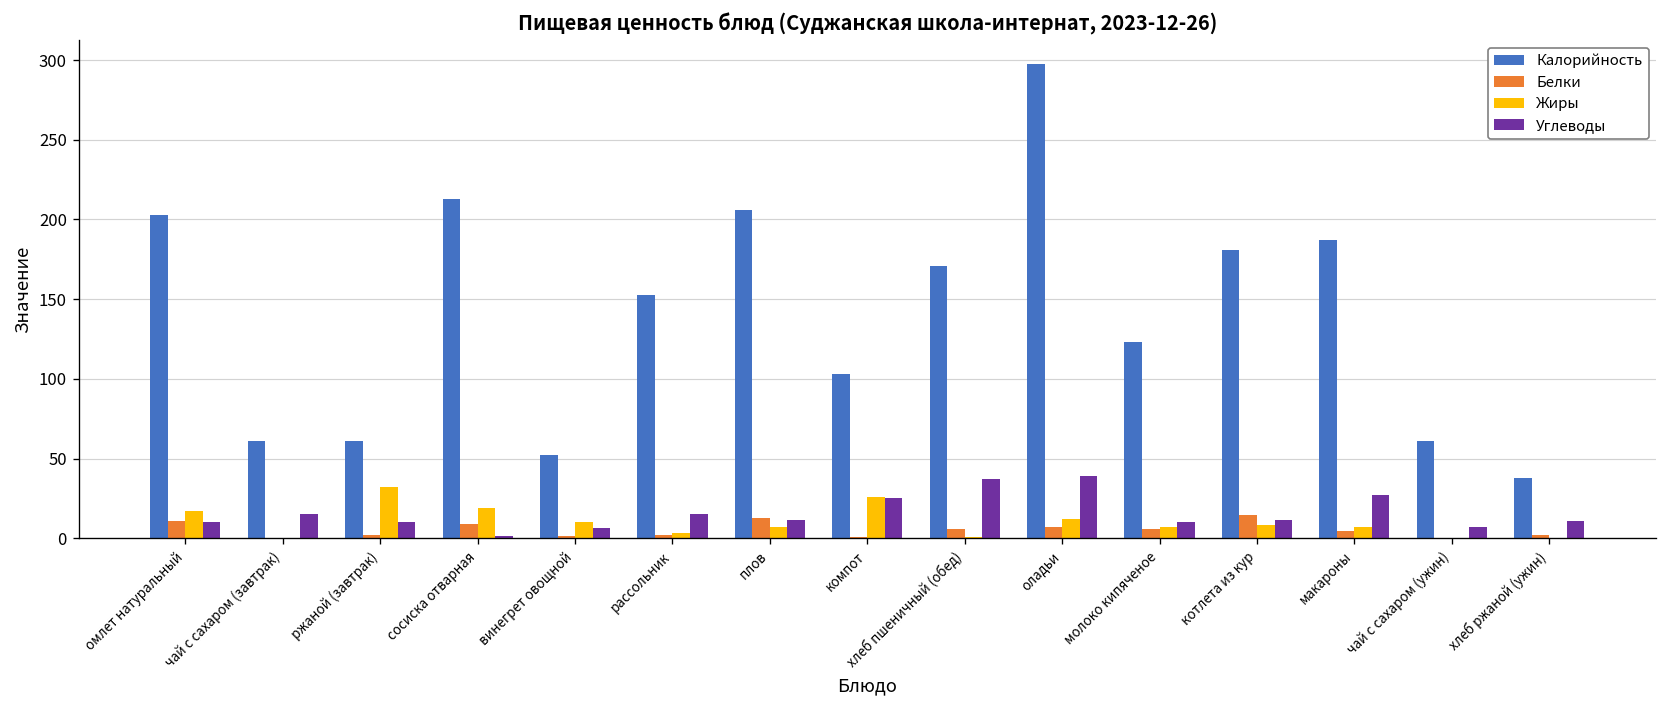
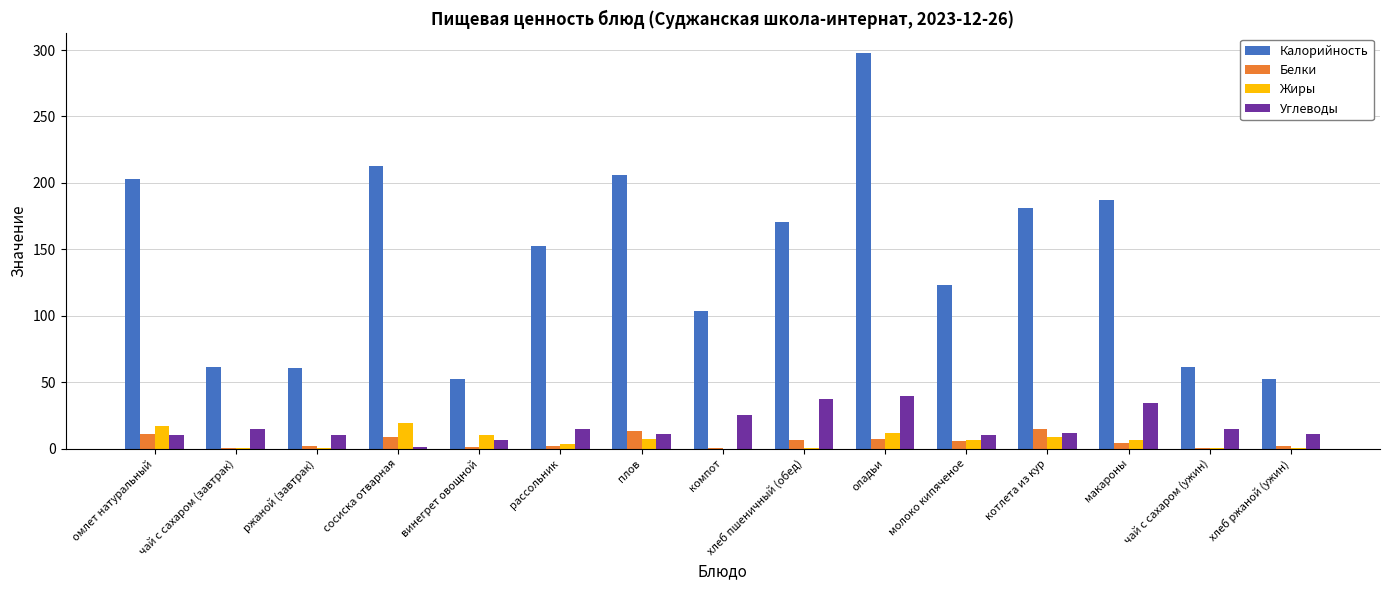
Жиры, ржаной (завтрак): 32 -> 0
Жиры, компот: 26 -> 0
Углеводы, макароны: 27 -> 34
Углеводы, чай с сахаром (ужин): 7 -> 15
Калорийность, хлеб ржаной (ужин): 38 -> 52
